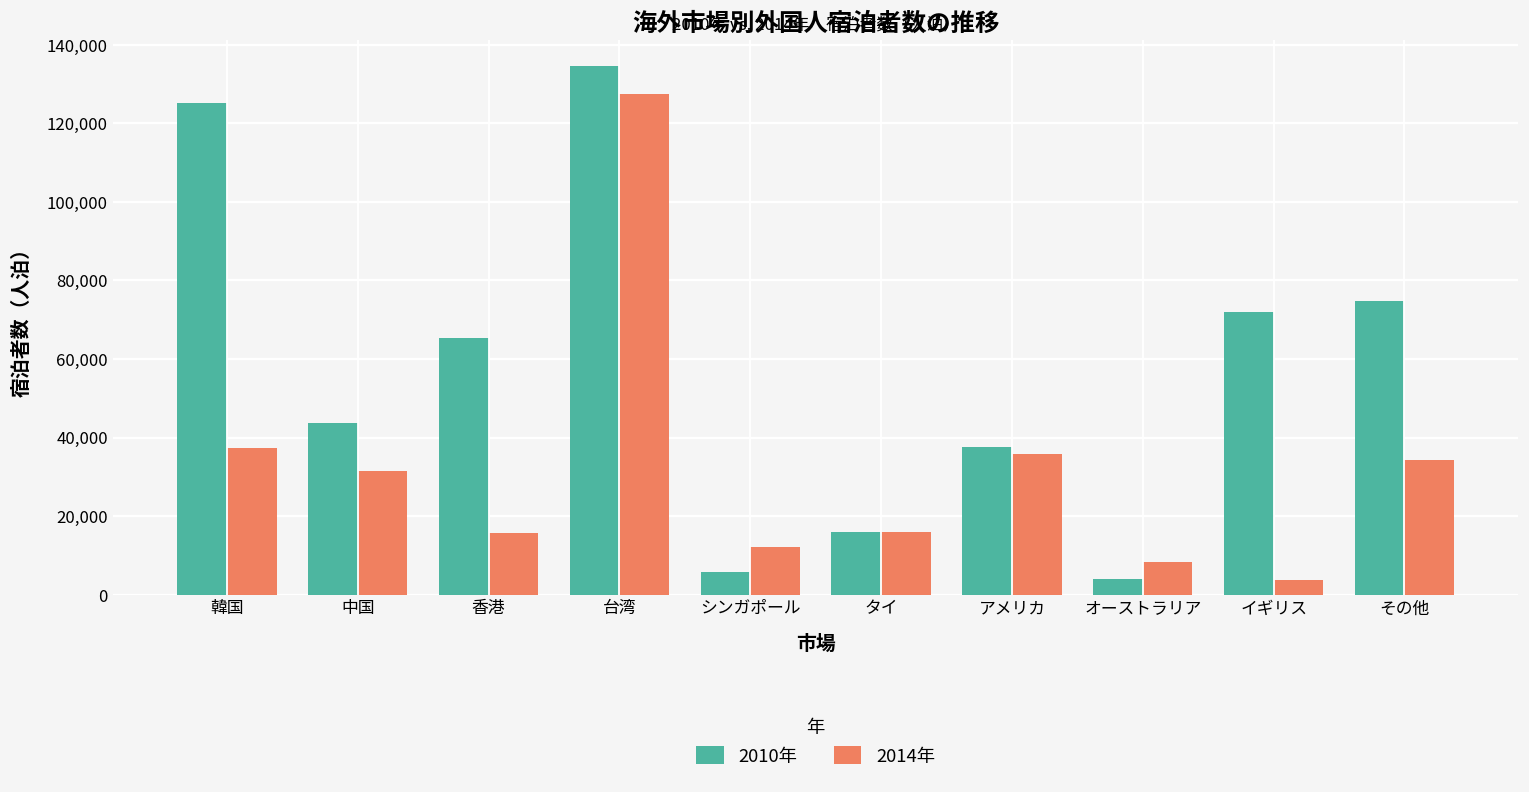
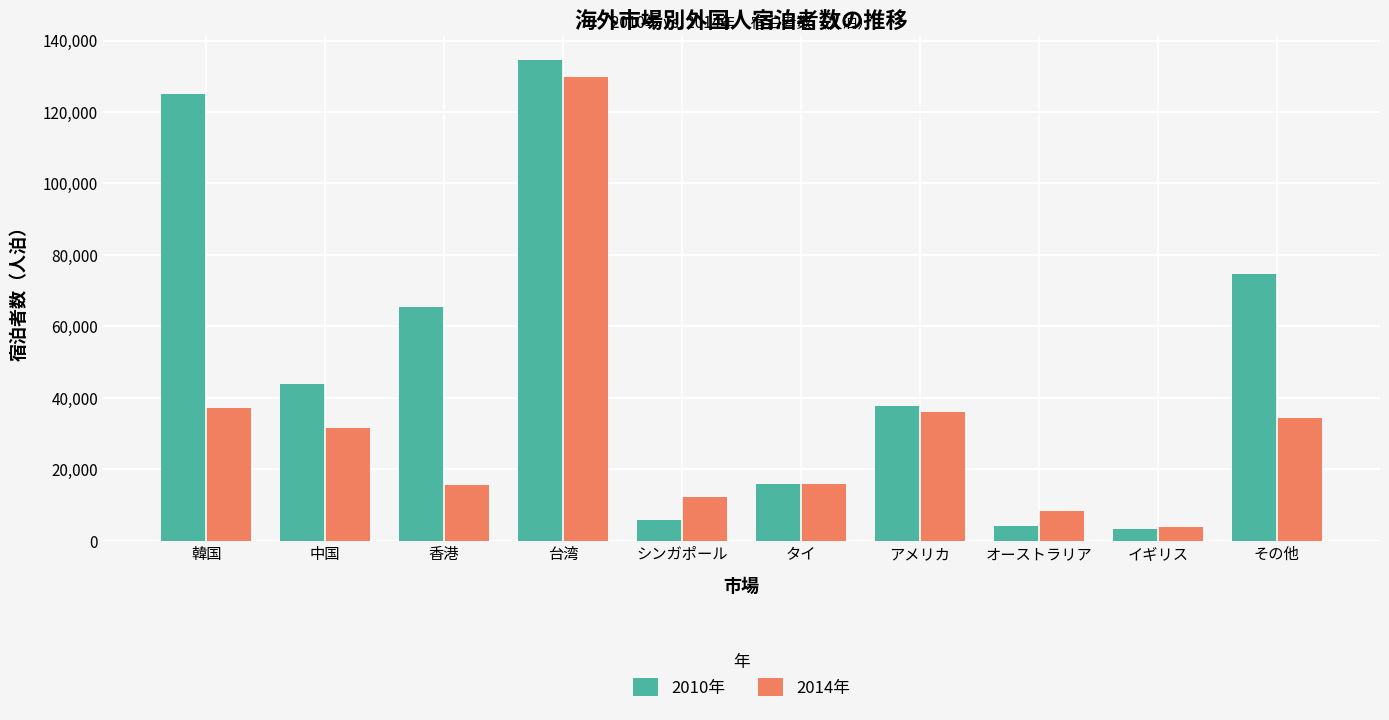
2014年, 台湾: 127,000 -> 130,000
2010年, イギリス: 72,000 -> 3,000
